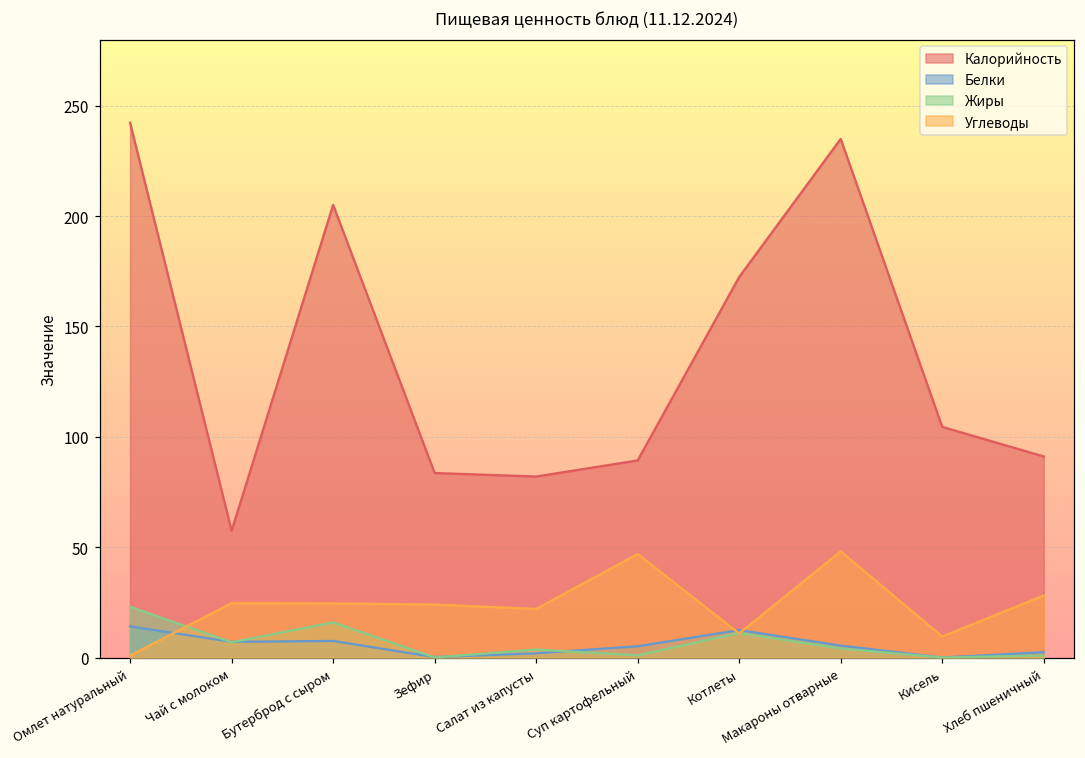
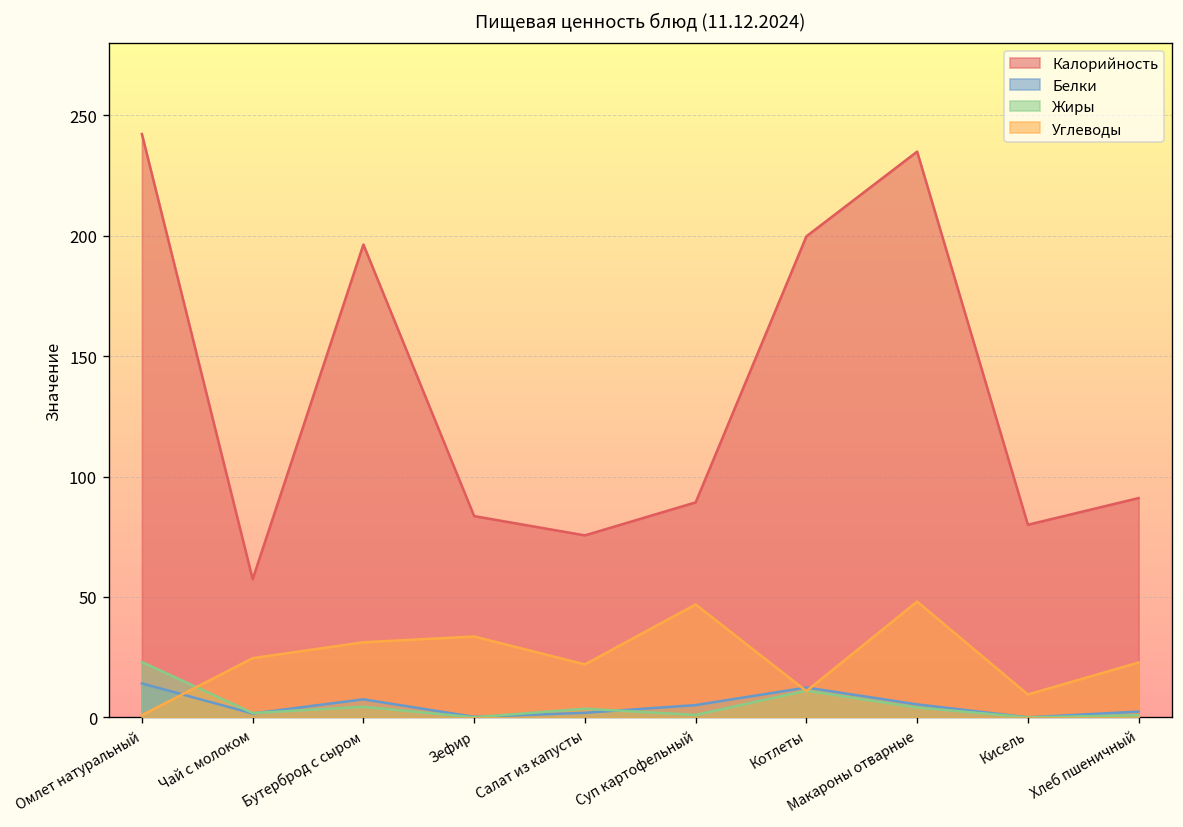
Белки, Чай с молоком: 7 -> 2
Жиры, Чай с молоком: 7 -> 2
Калорийность, Бутерброд с сыром: 205 -> 196
Жиры, Бутерброд с сыром: 16 -> 4
Углеводы, Бутерброд с сыром: 25 -> 31
Углеводы, Зефир: 24 -> 34
Калорийность, Салат из капусты: 82 -> 76
Калорийность, Котлеты: 172 -> 200
Калорийность, Кисель: 105 -> 80
Углеводы, Хлеб пшеничный: 28 -> 23
